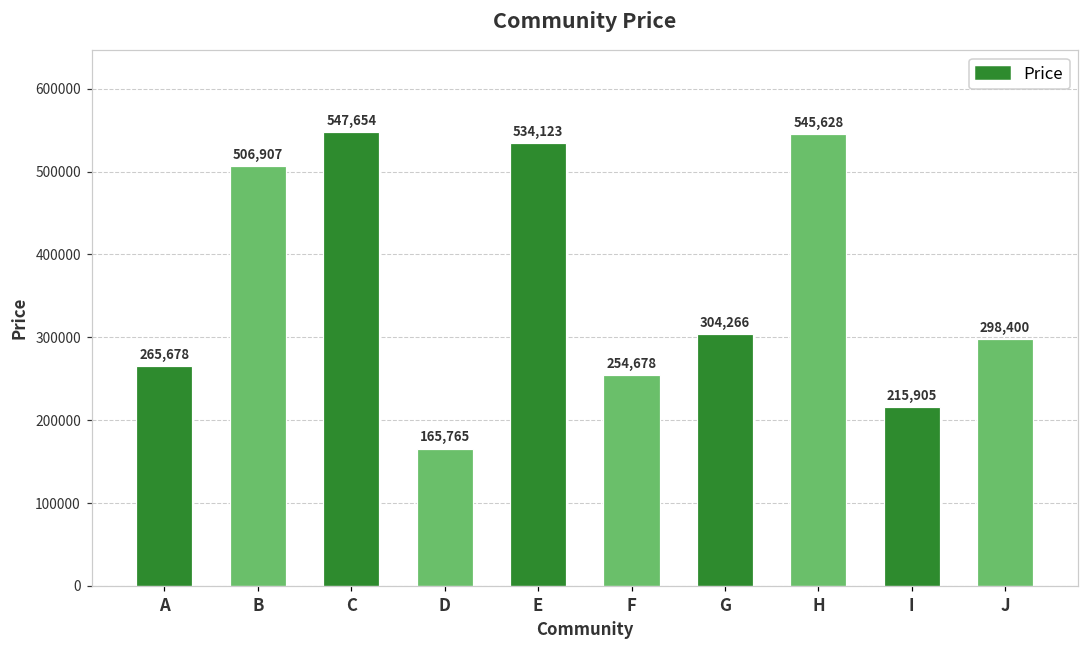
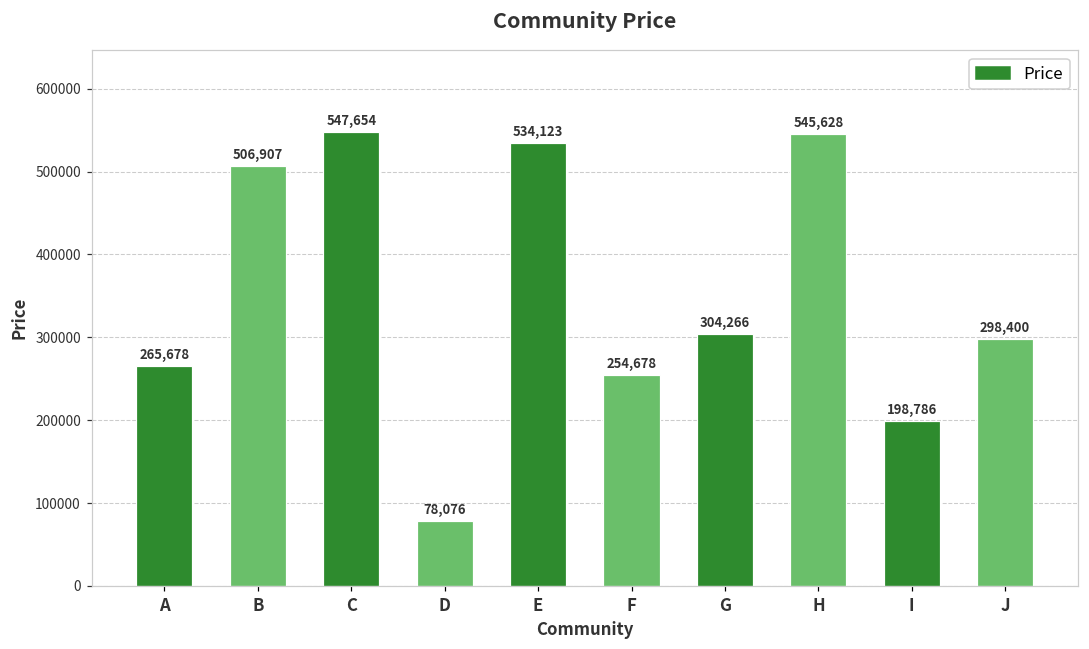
D: 165,765 -> 78,076
I: 215,905 -> 198,786
